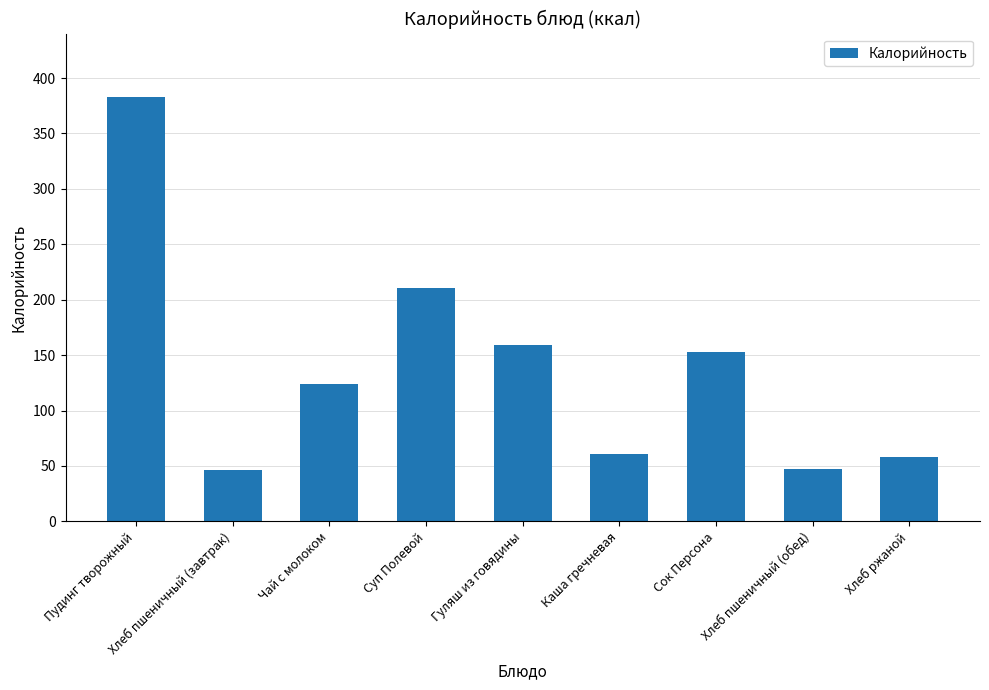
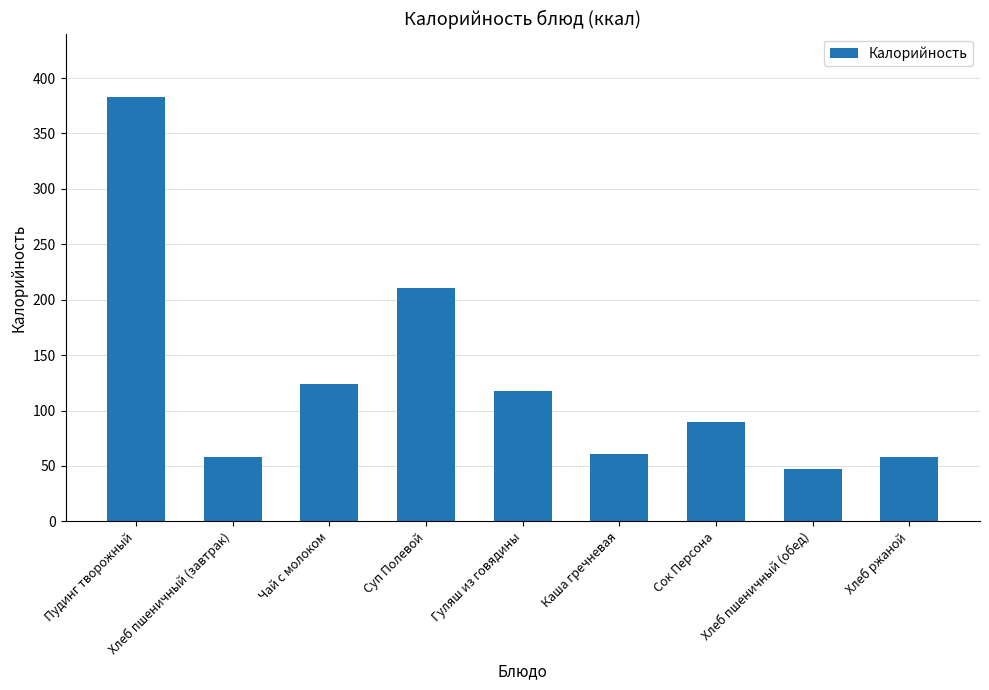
Хлеб пшеничный (завтрак): 47 -> 58
Гуляш из говядины: 159 -> 118
Сок Персона: 153 -> 90
